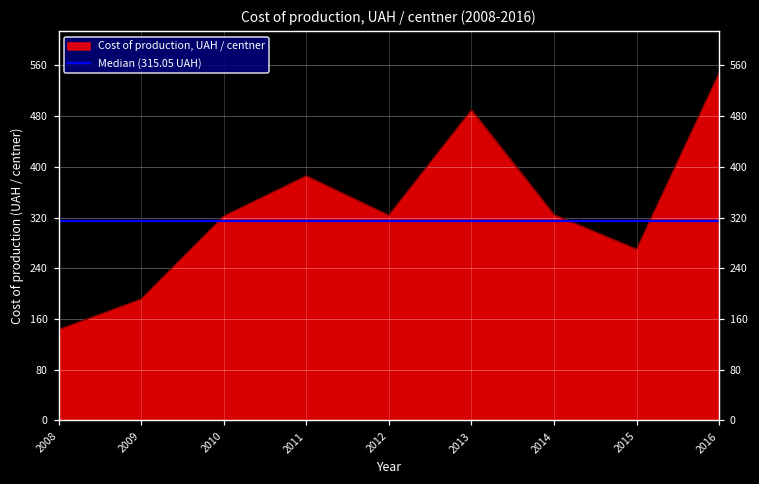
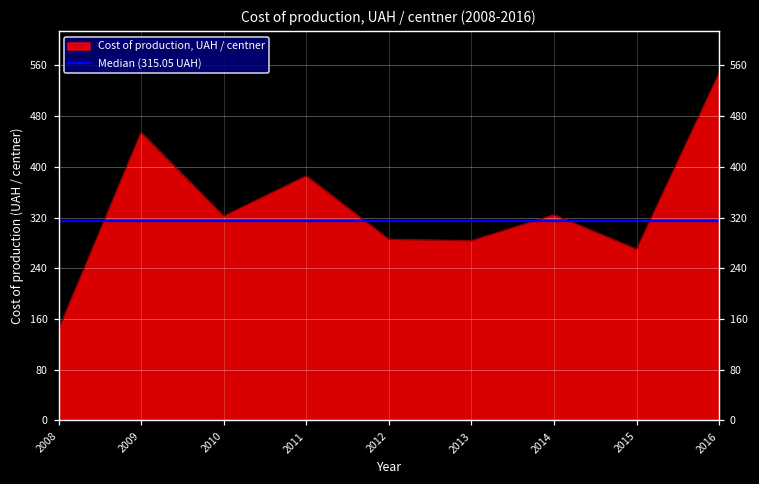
2009: 190 -> 450
2012: 320 -> 290
2013: 490 -> 280
